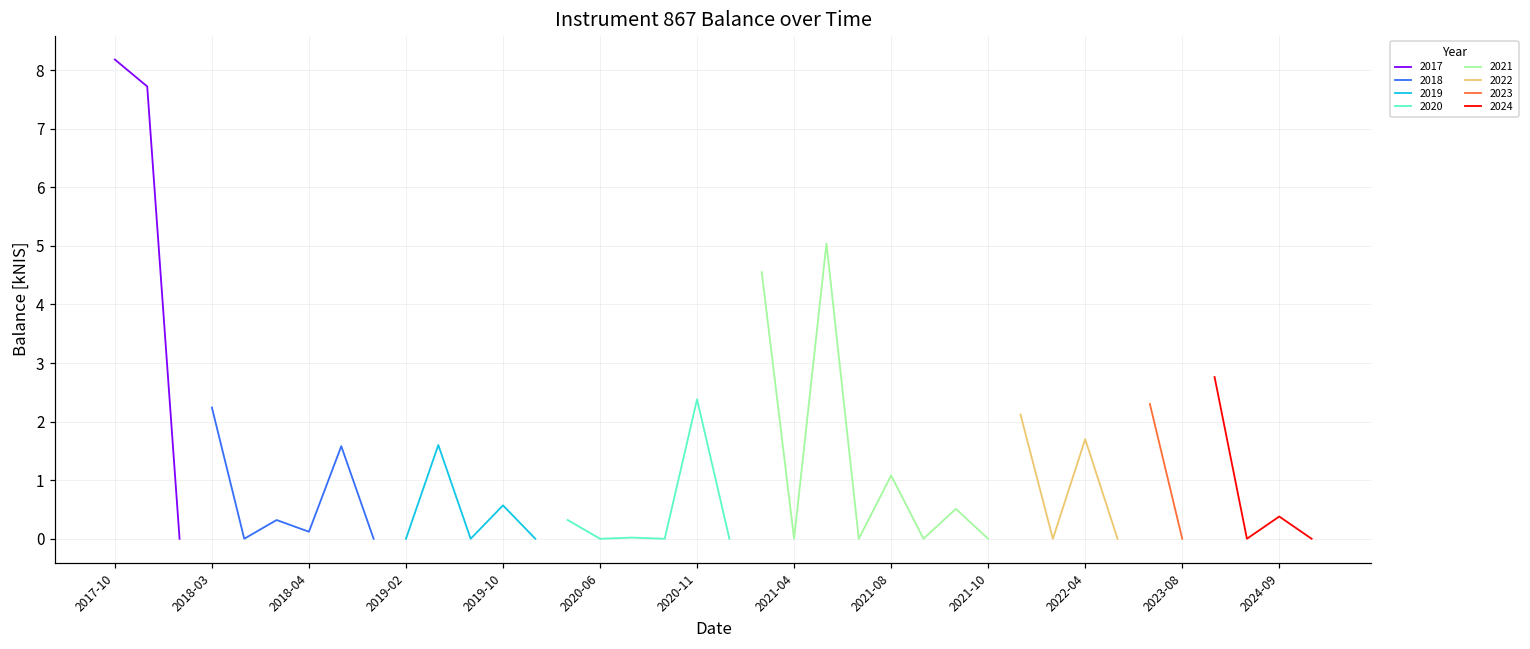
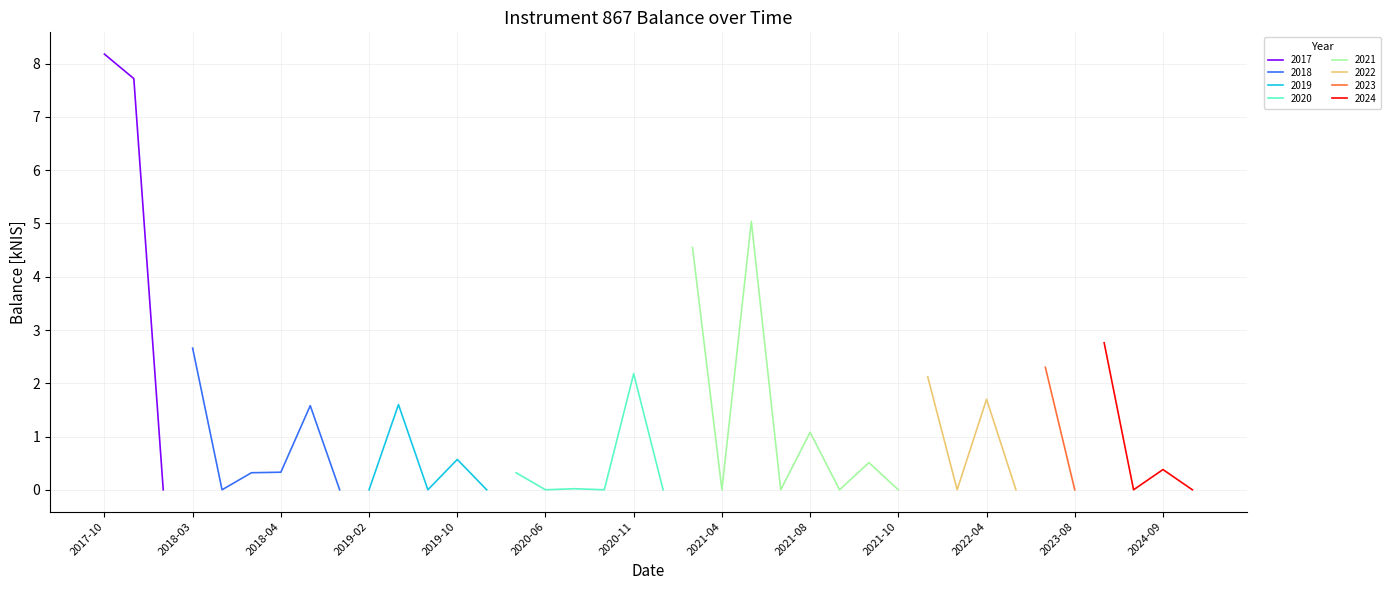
2018, 2018-03: 2.2 -> 2.7
2018, 2018-04: 0.1 -> 0.3
2020, 2020-11: 2.4 -> 2.2
